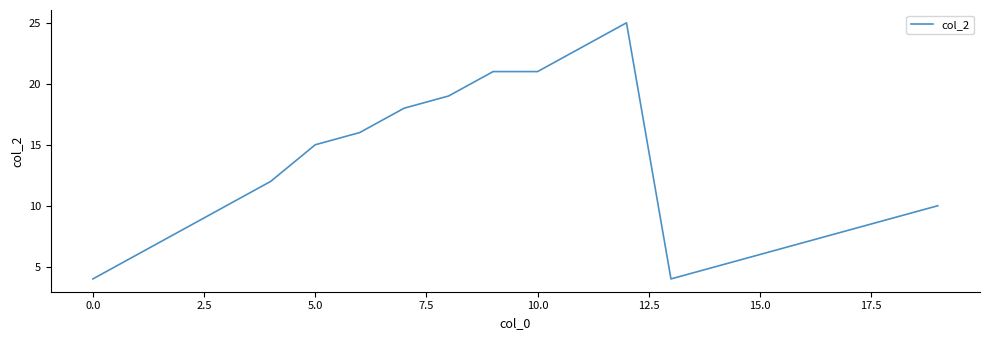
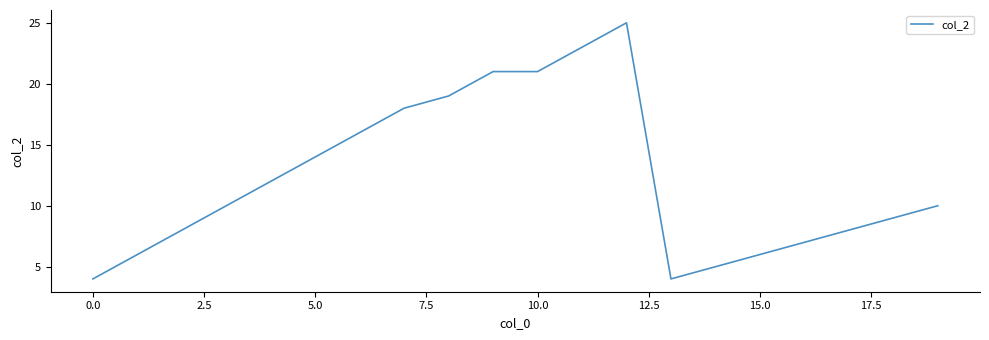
5.0: 15 -> 14
